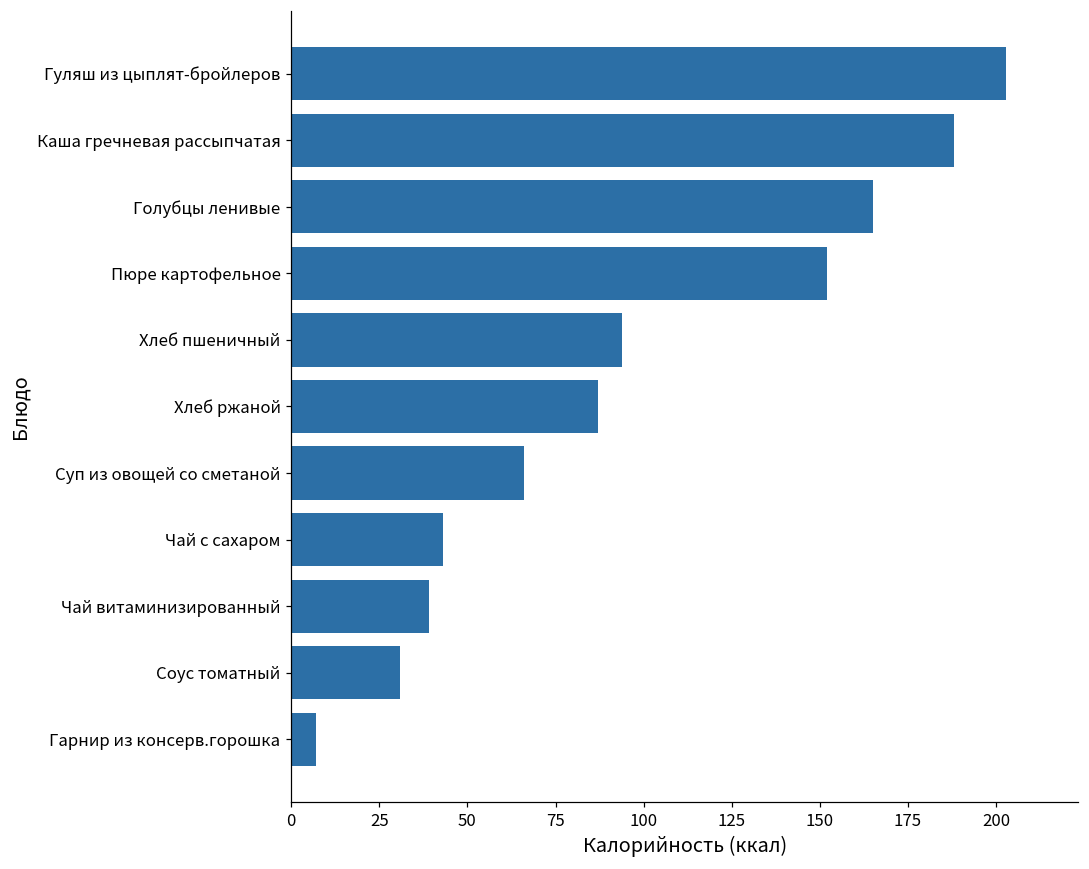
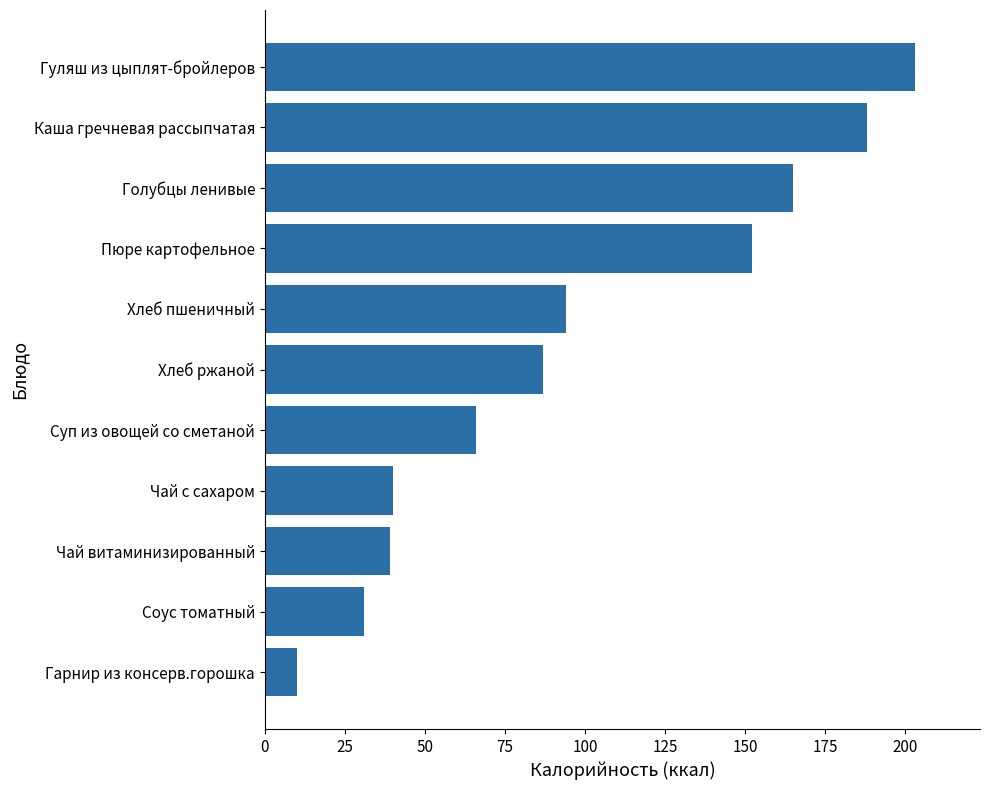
Чай с сахаром: 43 -> 40
Гарнир из консерв.горошка: 7 -> 10
